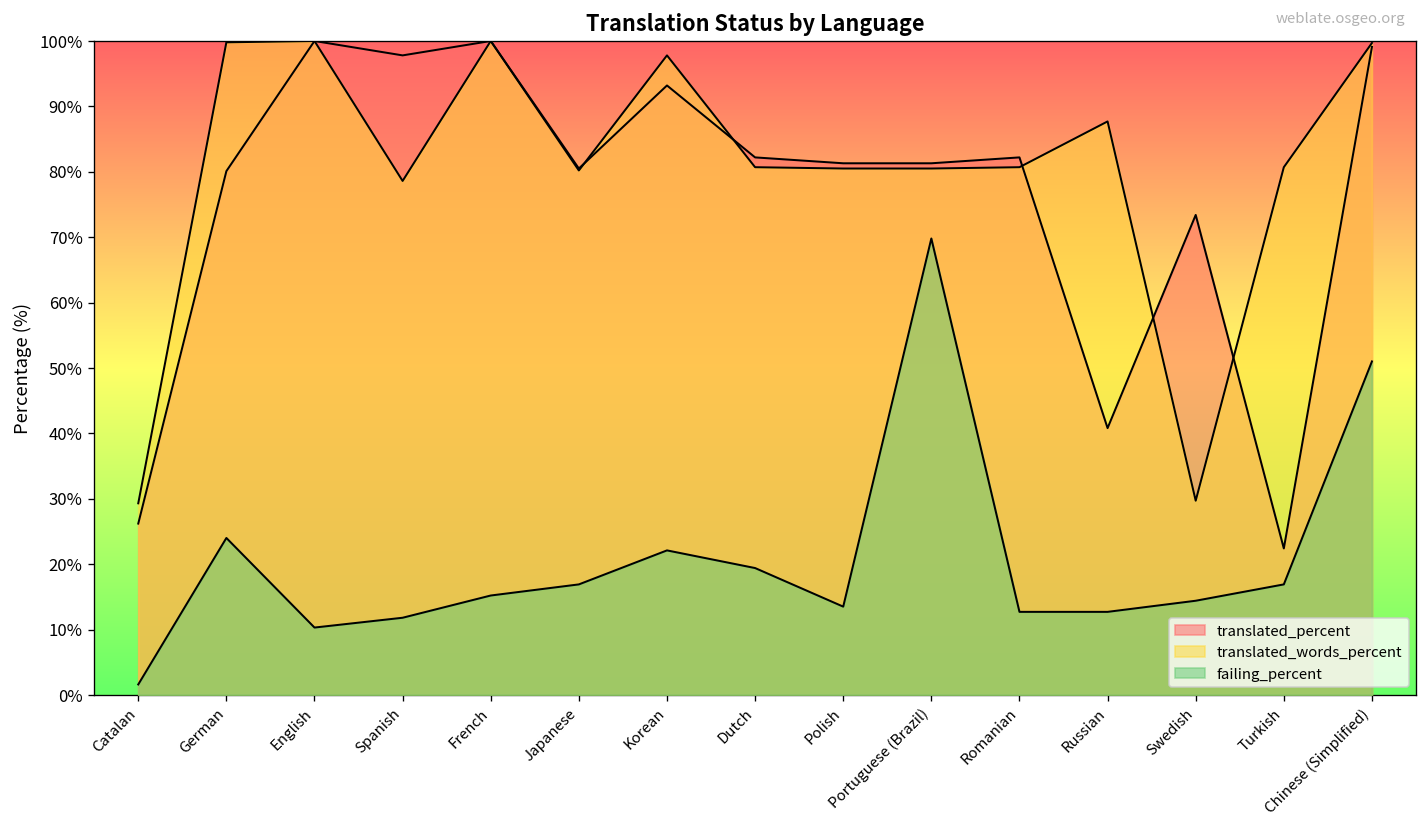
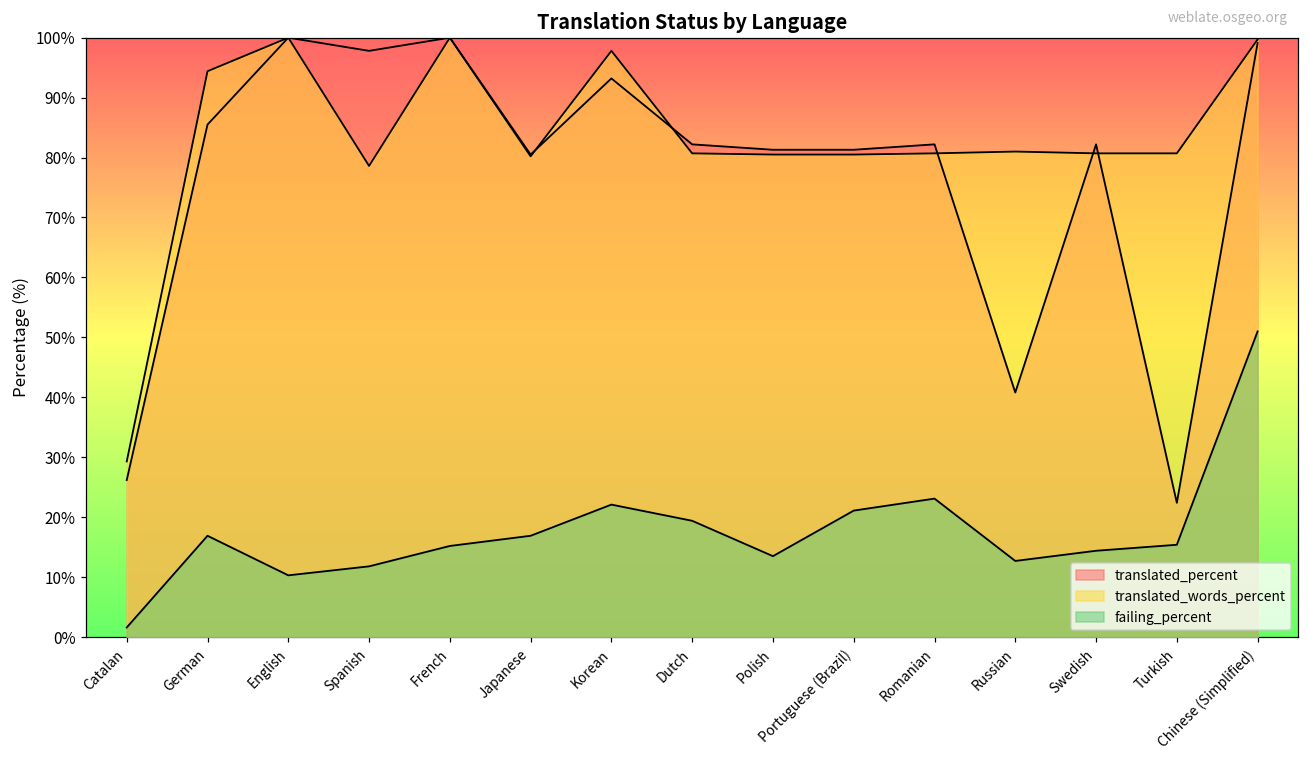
translated_percent, German: 80% -> 86%
translated_words_percent, German: 100% -> 94%
failing_percent, German: 24% -> 17%
failing_percent, Portuguese (Brazil): 70% -> 21%
failing_percent, Romanian: 13% -> 23%
translated_words_percent, Russian: 88% -> 81%
translated_percent, Swedish: 73% -> 82%
translated_words_percent, Swedish: 30% -> 81%
failing_percent, Turkish: 17% -> 15%
